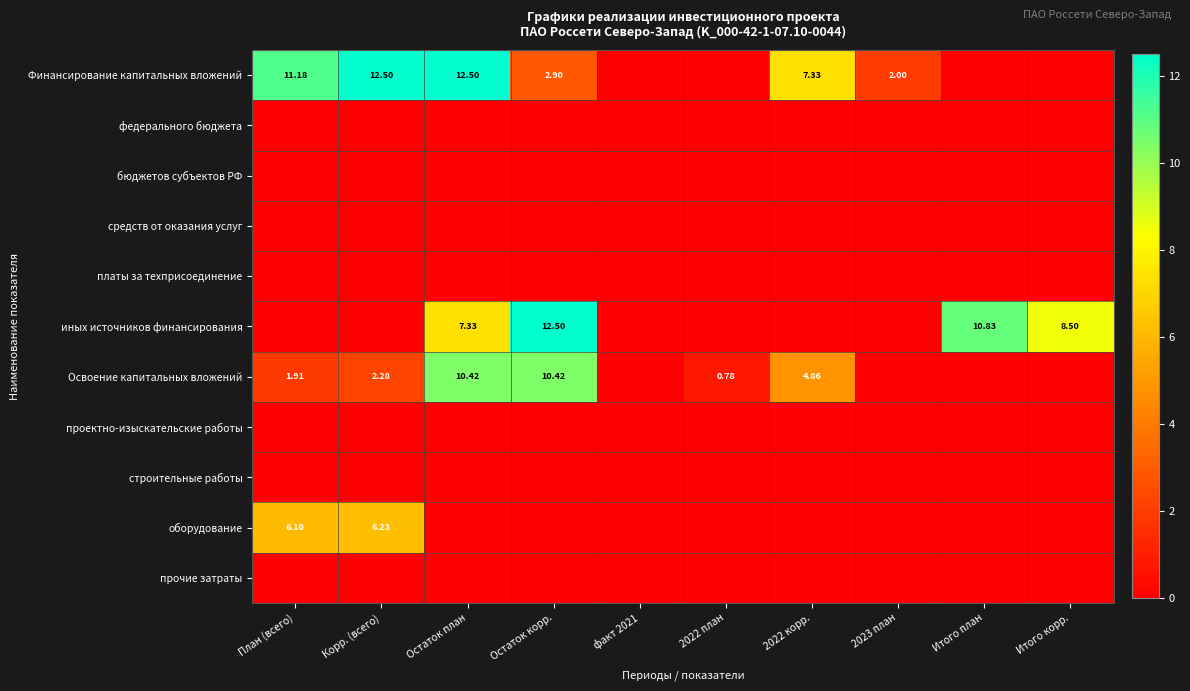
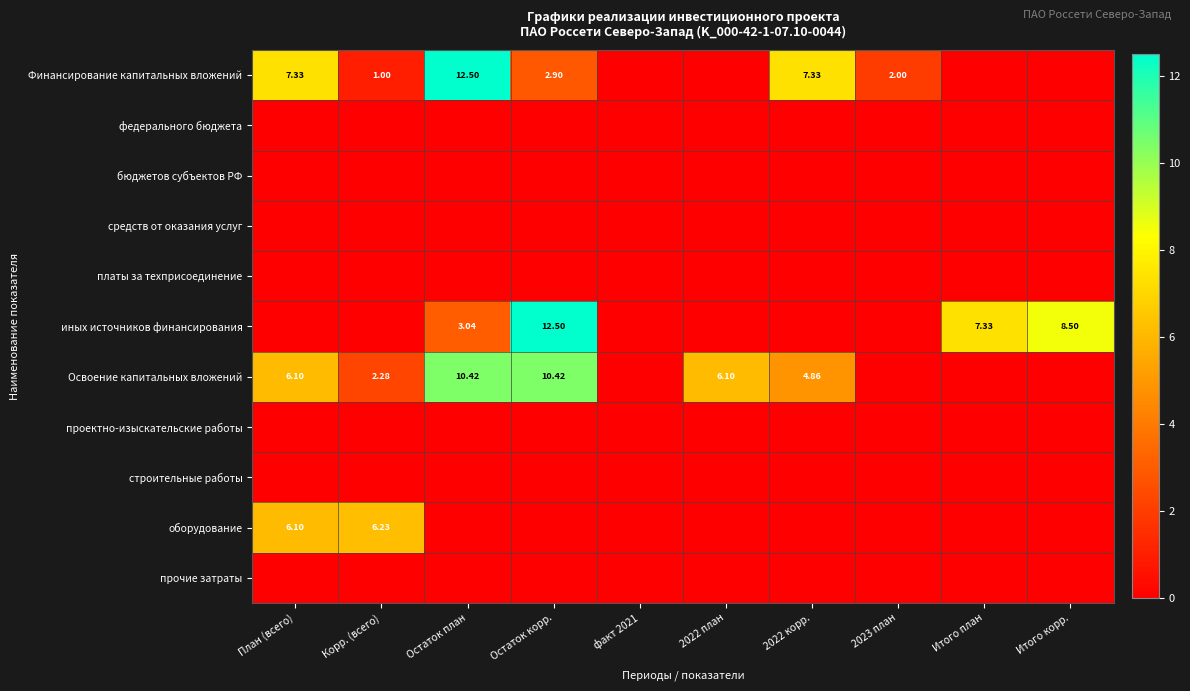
Финансирование капитальных вложений, План (всего): 11.18 -> 7.33
Финансирование капитальных вложений, Корр. (всего): 12.50 -> 1.00
иных источников финансирования, Остаток план: 7.33 -> 3.04
иных источников финансирования, Итого план: 10.83 -> 7.33
Освоение капитальных вложений, План (всего): 1.91 -> 6.10
Освоение капитальных вложений, 2022 план: 0.78 -> 6.10
